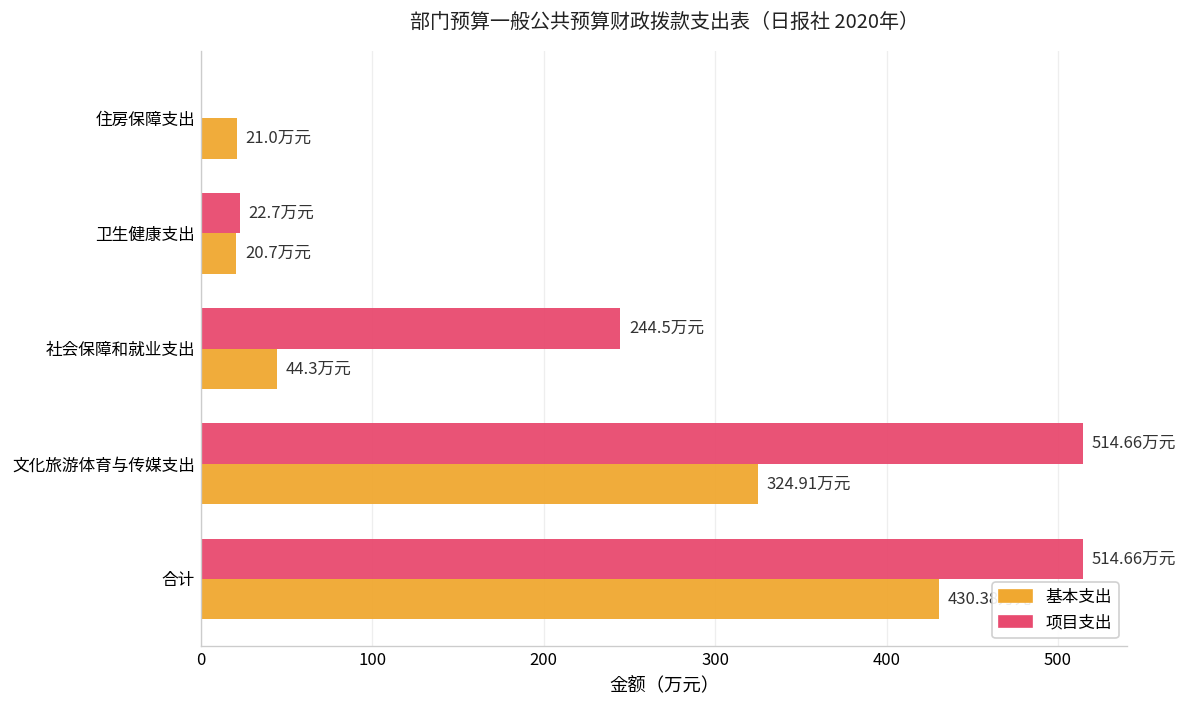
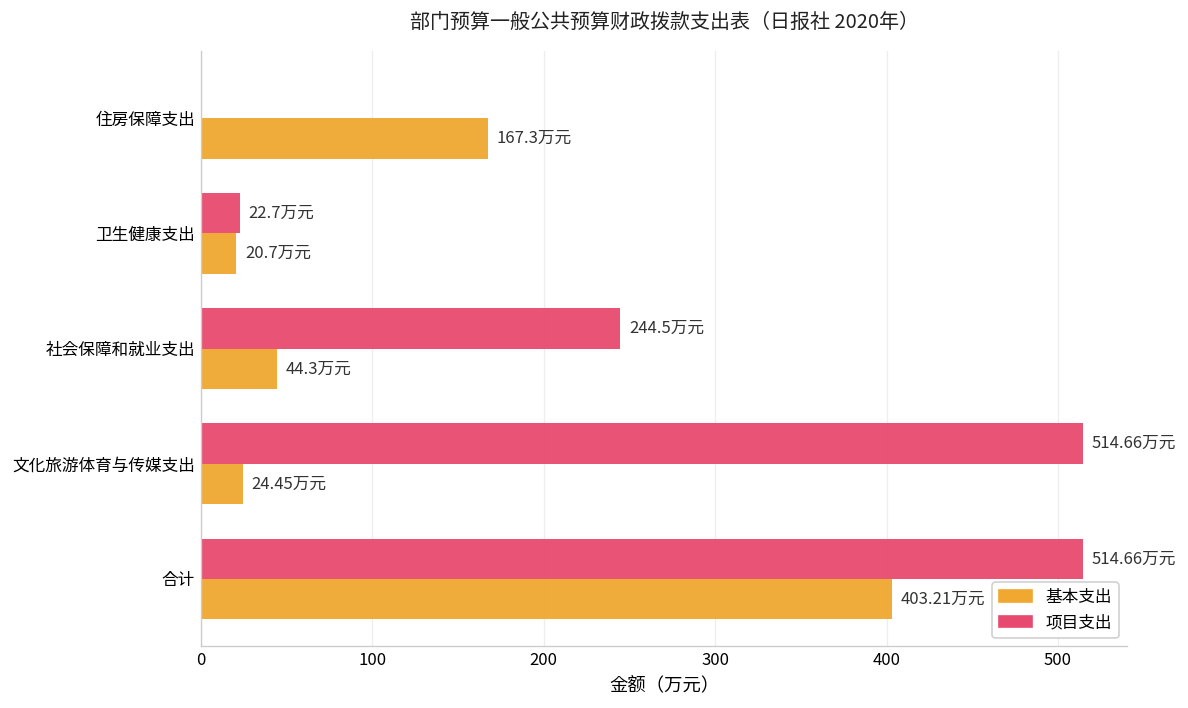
基本支出, 住房保障支出: 21.0 -> 167.3
基本支出, 文化旅游体育与传媒支出: 324.91 -> 24.45
基本支出, 合计: 430 -> 403
